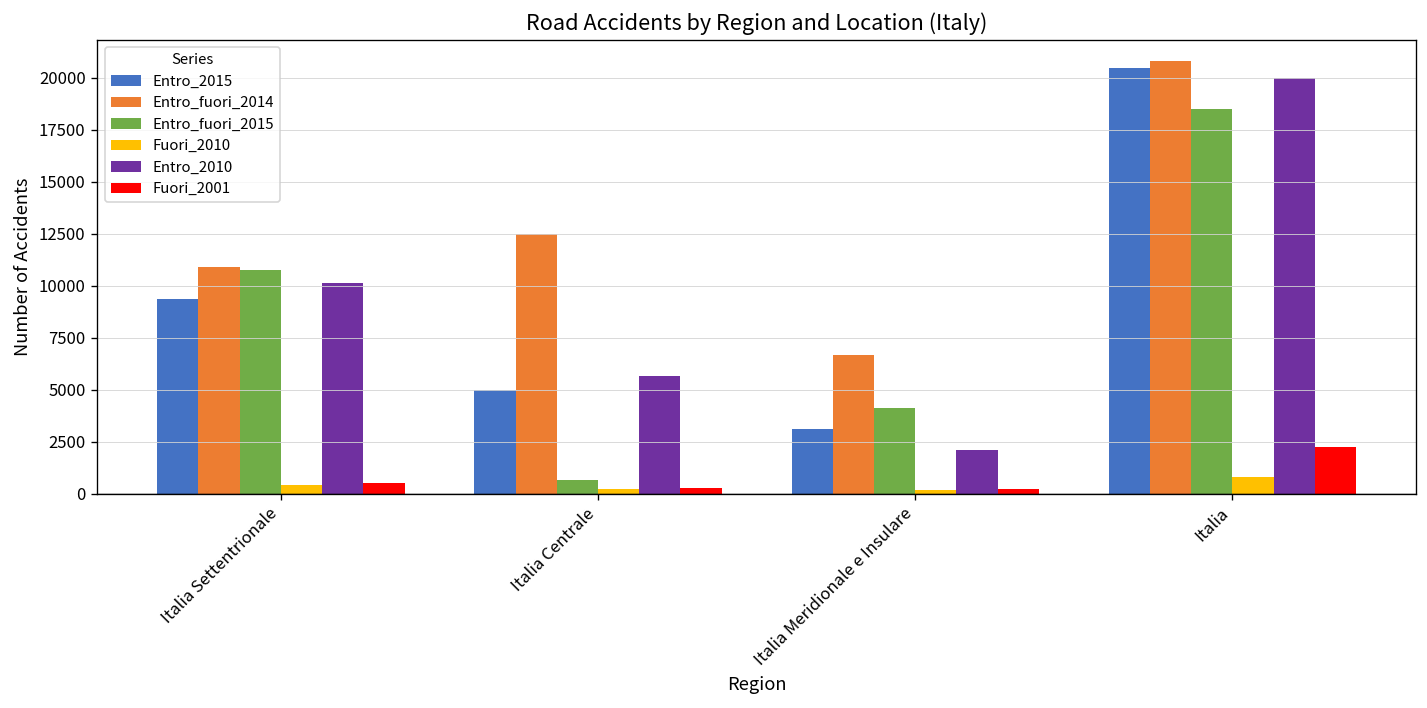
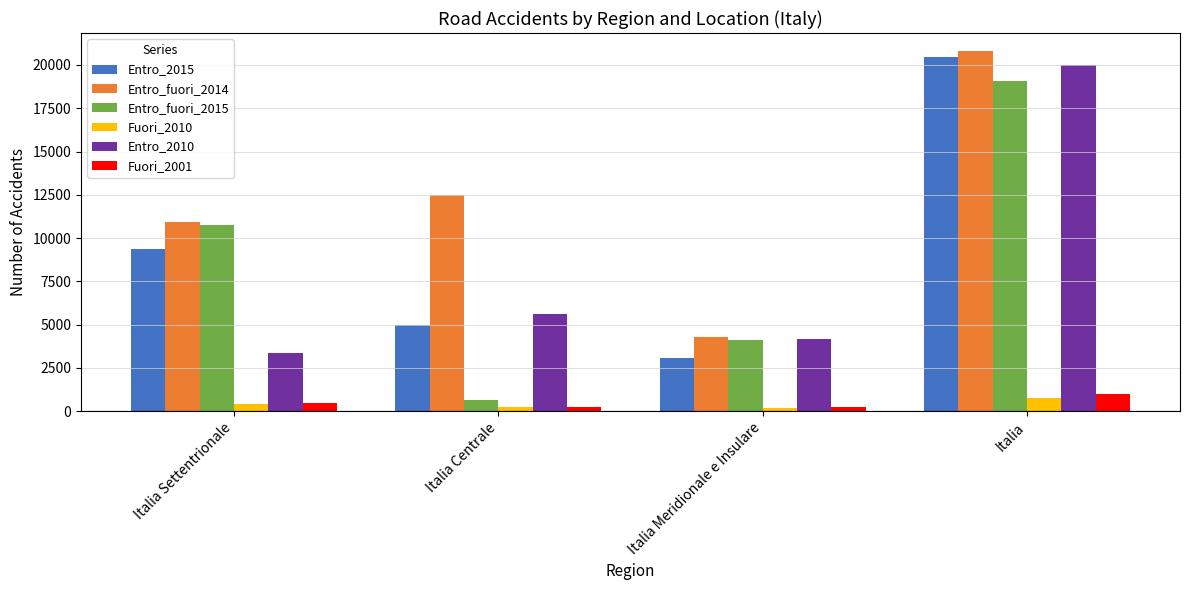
Entro_2010, Italia Settentrionale: 10100 -> 3400
Entro_fuori_2014, Italia Meridionale e Insulare: 6600 -> 4300
Entro_2010, Italia Meridionale e Insulare: 2100 -> 4200
Entro_fuori_2015, Italia: 18500 -> 19100
Fuori_2001, Italia: 2200 -> 1000
